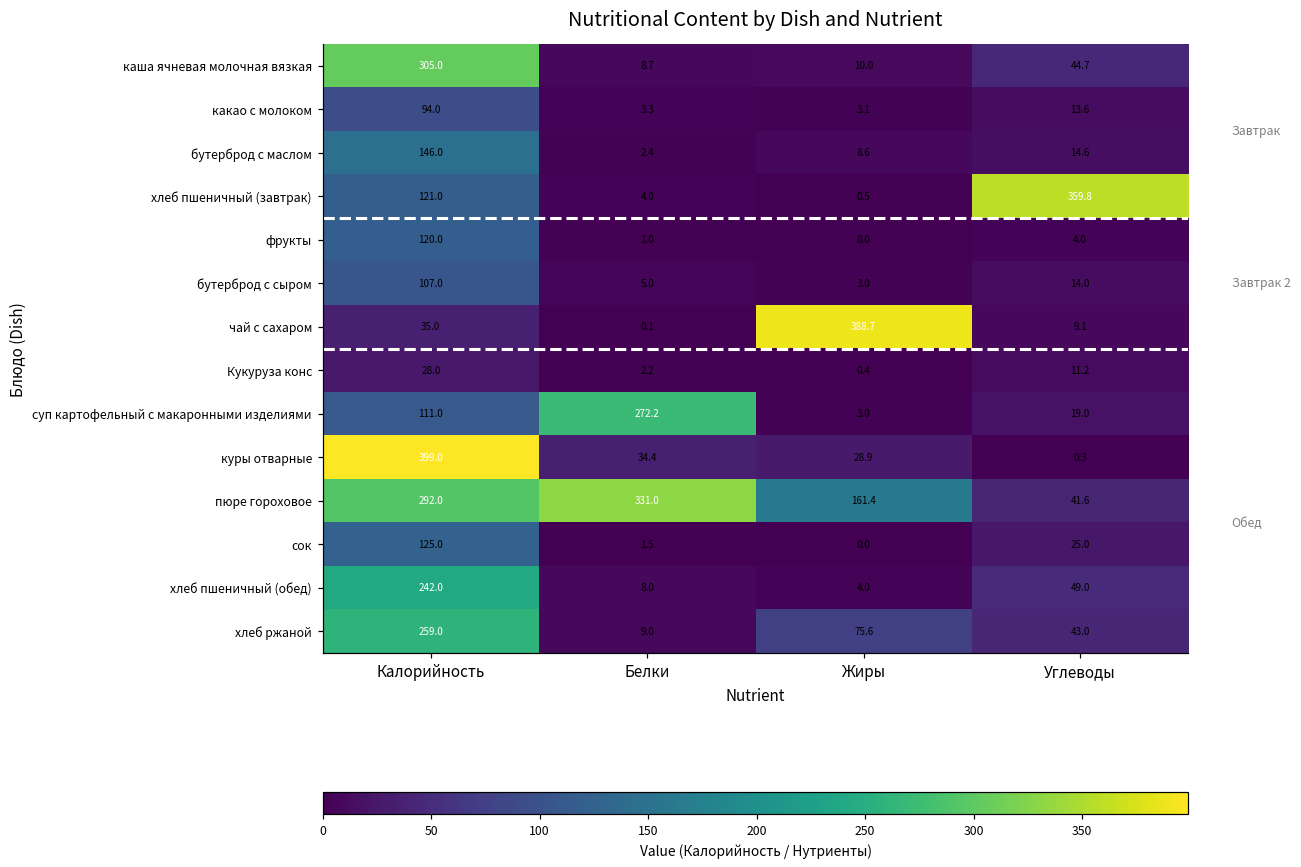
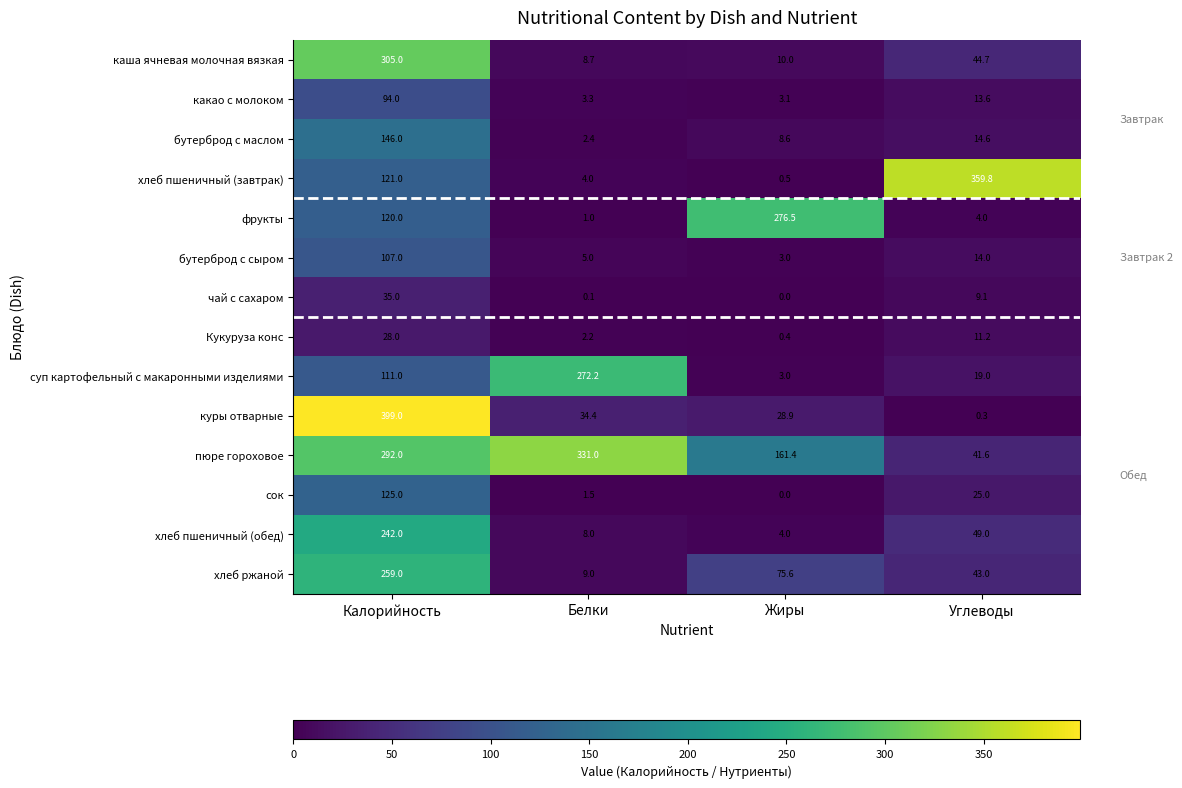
фрукты, Жиры: 0.0 -> 276.5
чай с сахаром, Жиры: 388.7 -> 0.0
